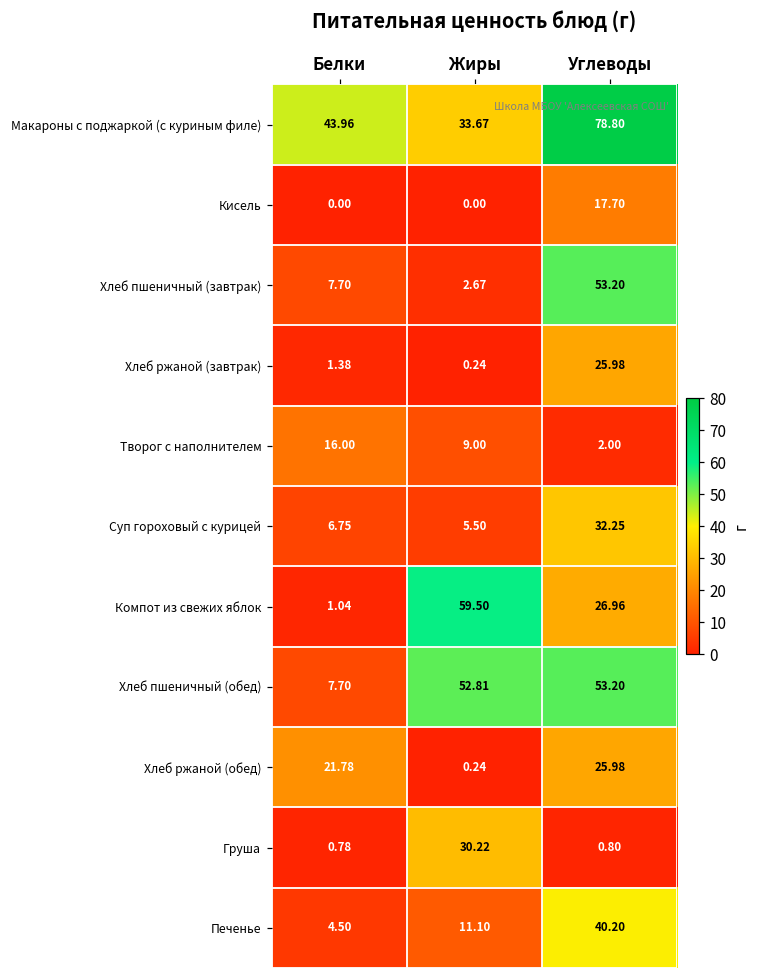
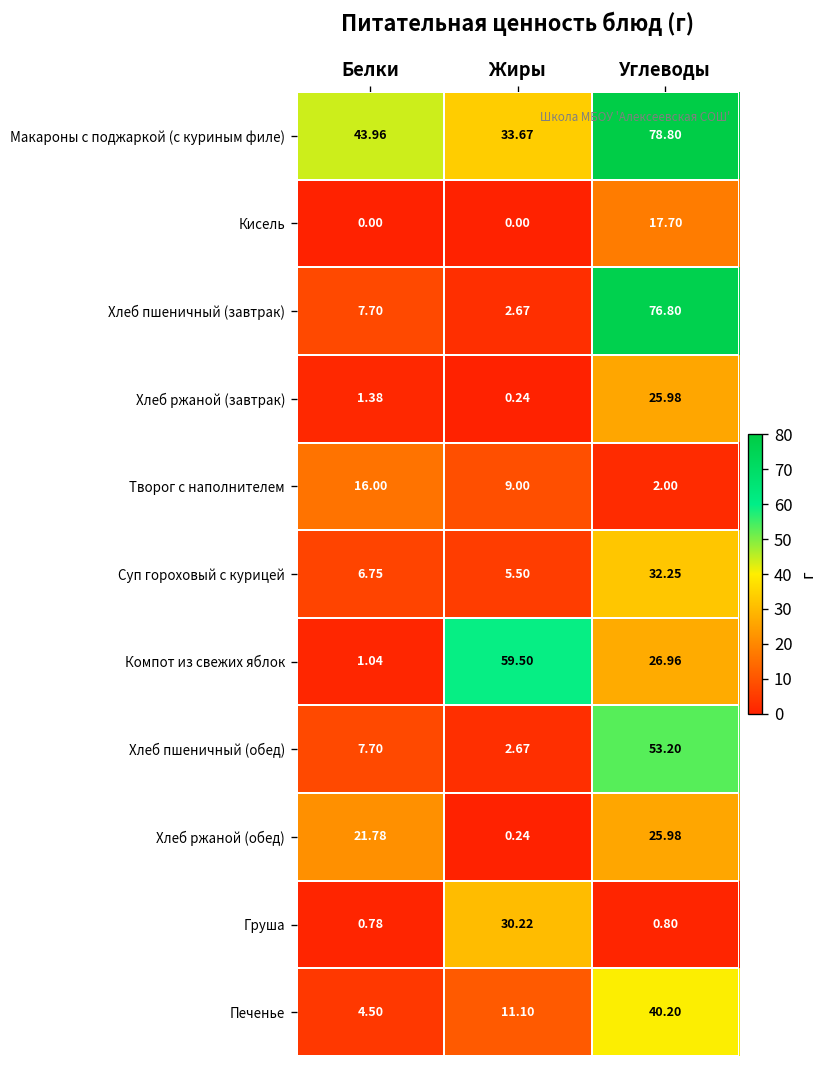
Хлеб пшеничный (завтрак), Углеводы: 53.20 -> 76.80
Хлеб пшеничный (обед), Жиры: 52.81 -> 2.67
